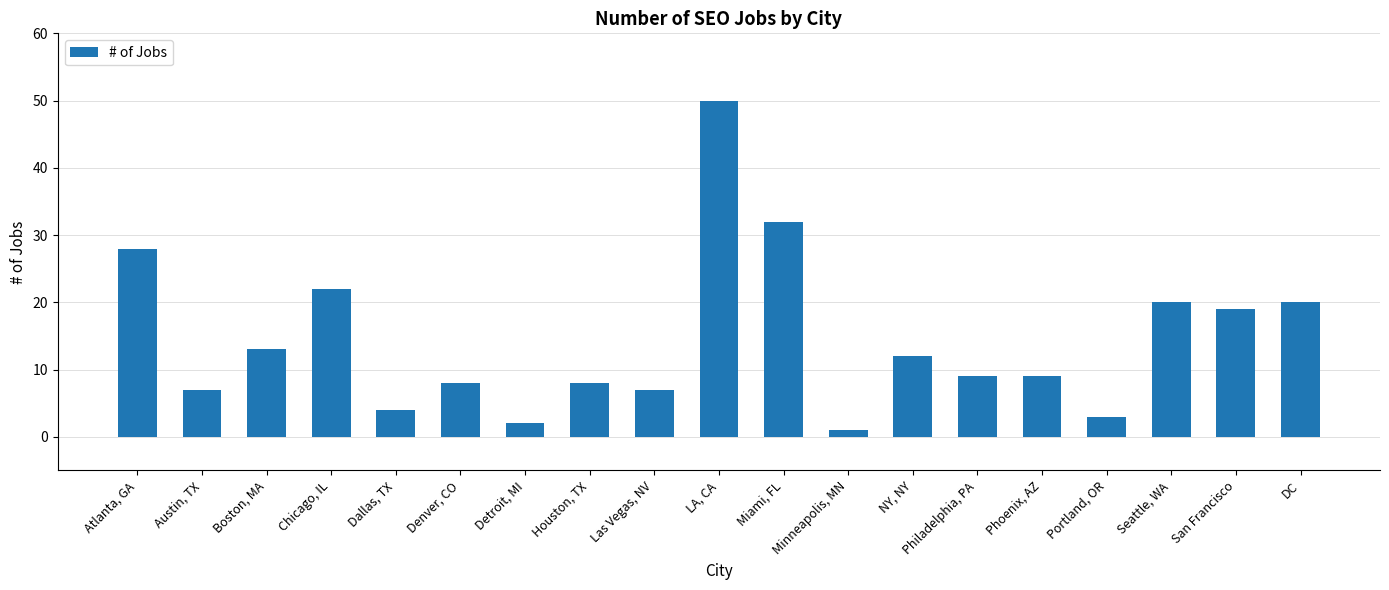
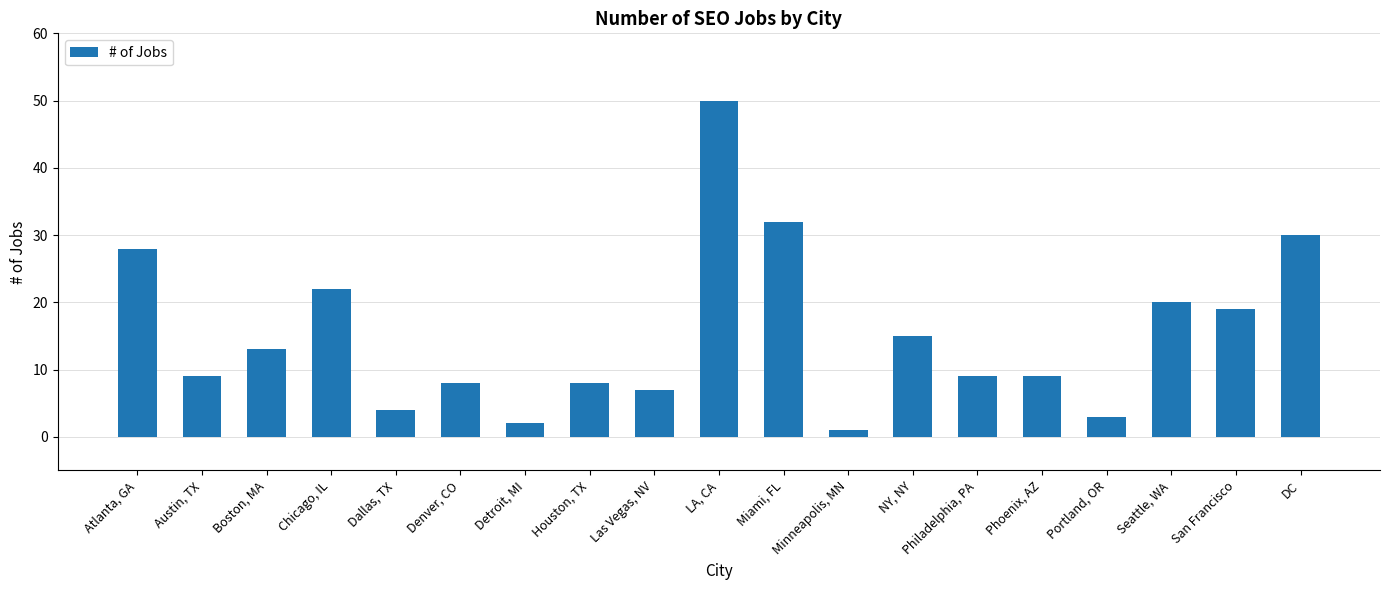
Austin, TX: 7 -> 9
NY, NY: 12 -> 15
DC: 20 -> 30
